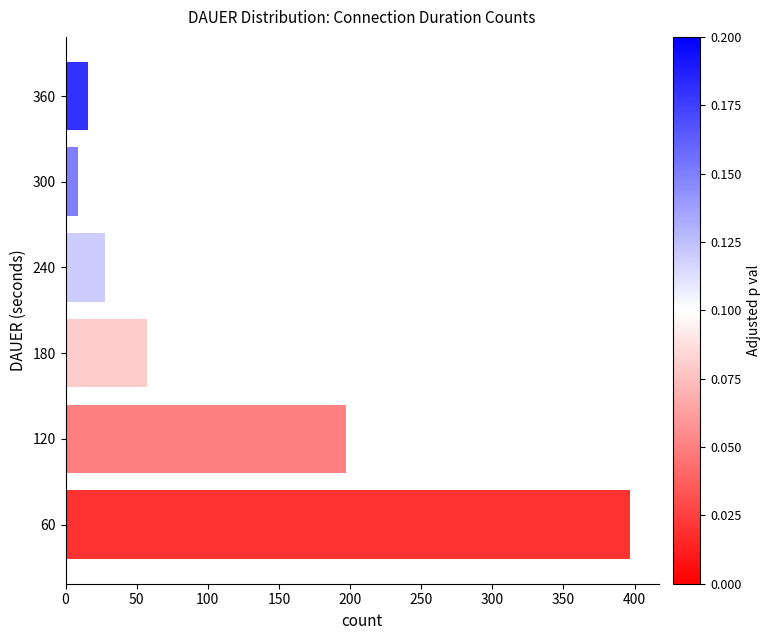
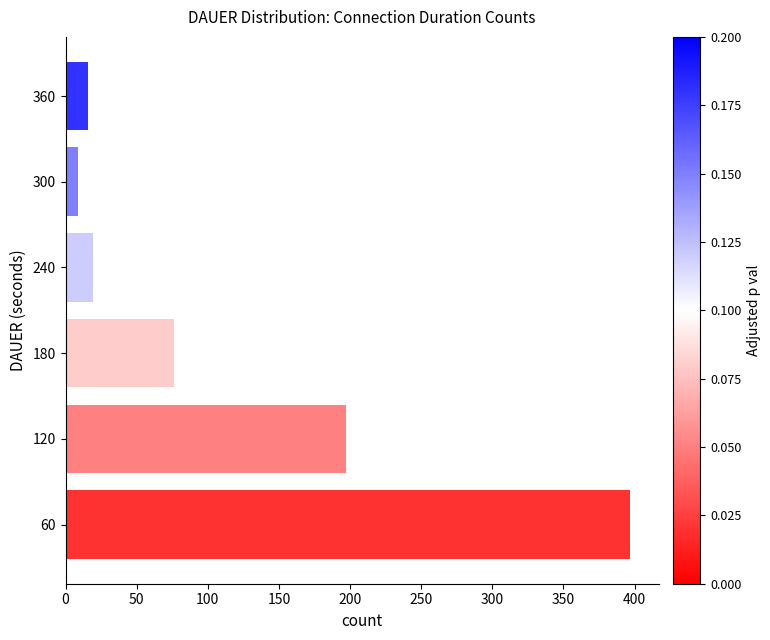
240: 28 -> 19
180: 57 -> 76
